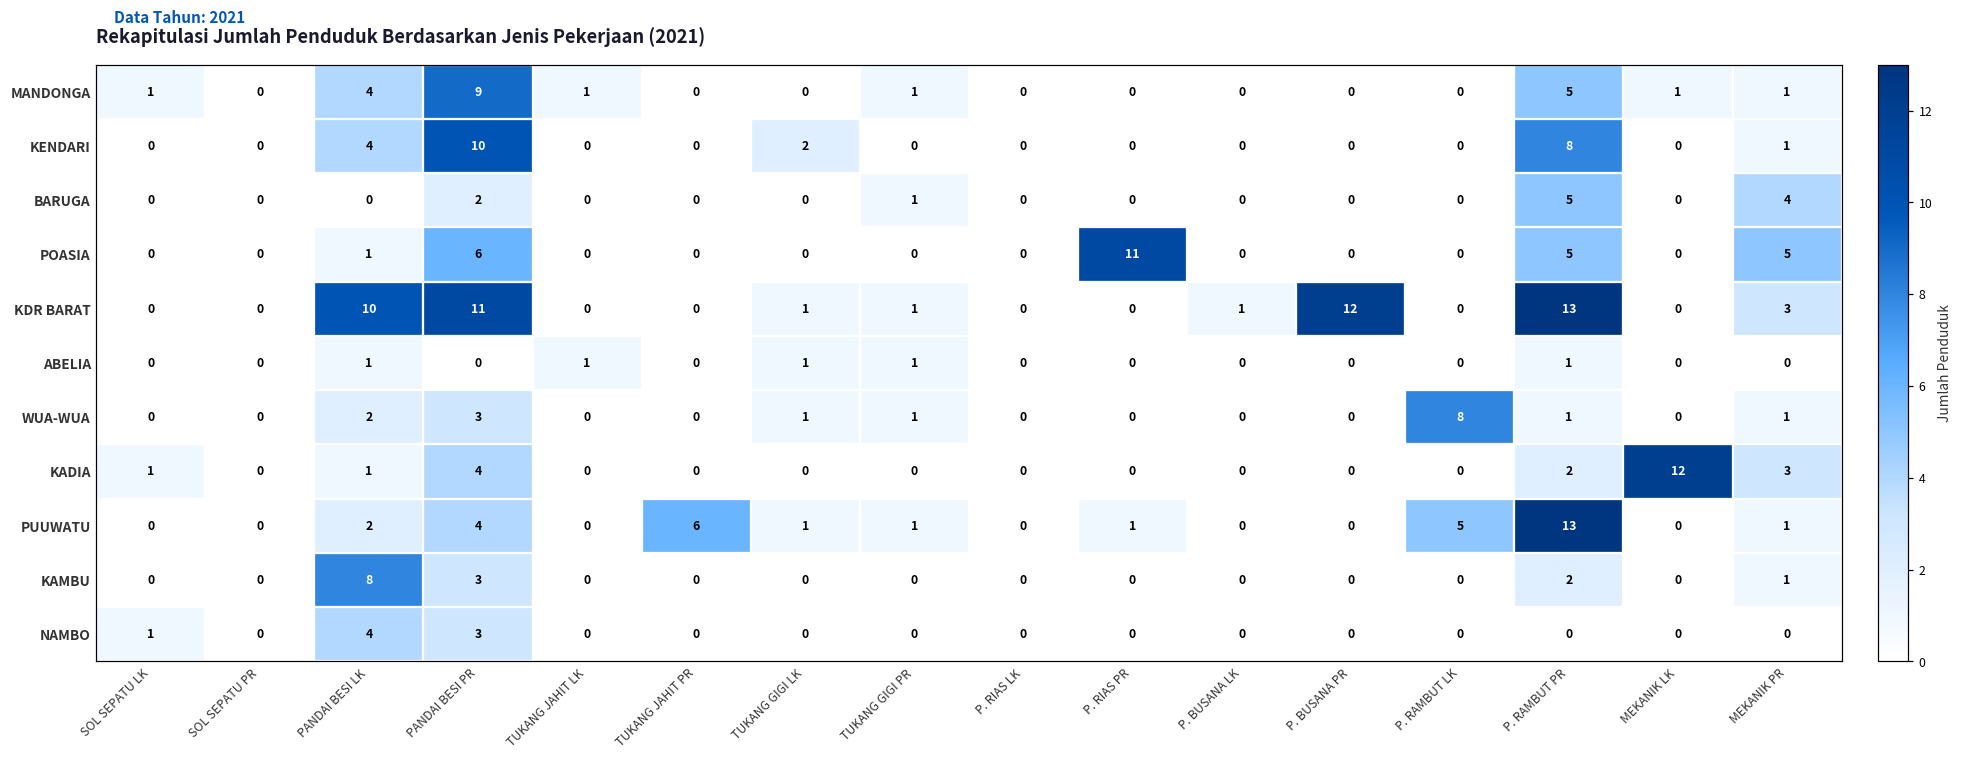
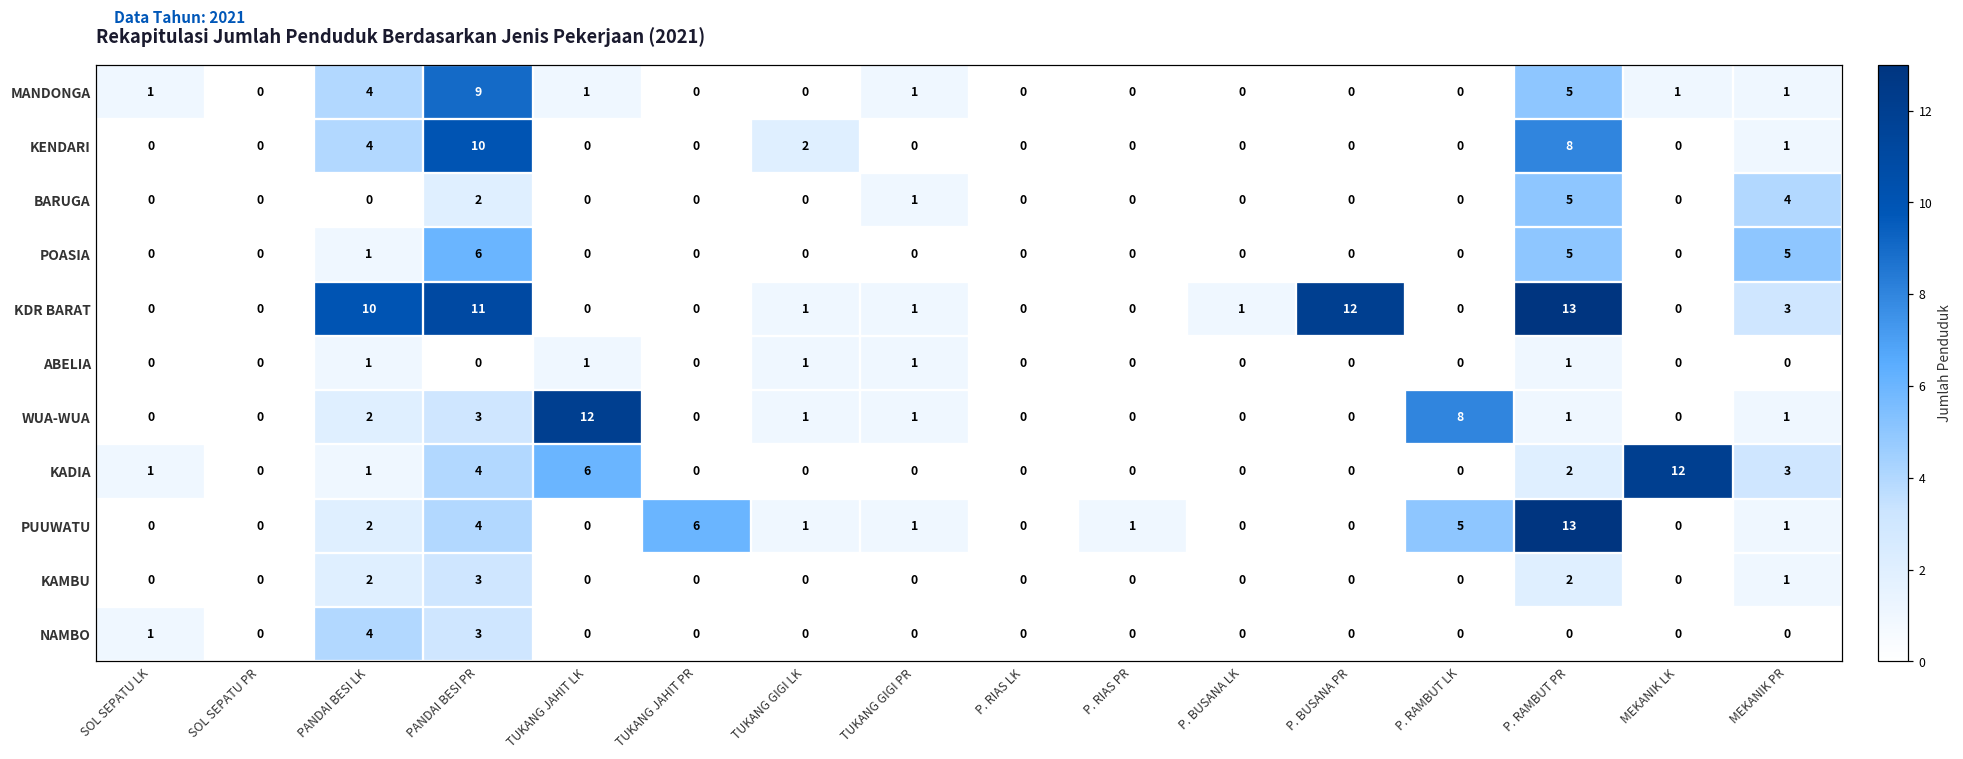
POASIA, P. RIAS PR: 11 -> 0
WUA-WUA, TUKANG JAHIT LK: 0 -> 12
KADIA, TUKANG JAHIT LK: 0 -> 6
KAMBU, PANDAI BESI LK: 8 -> 2
